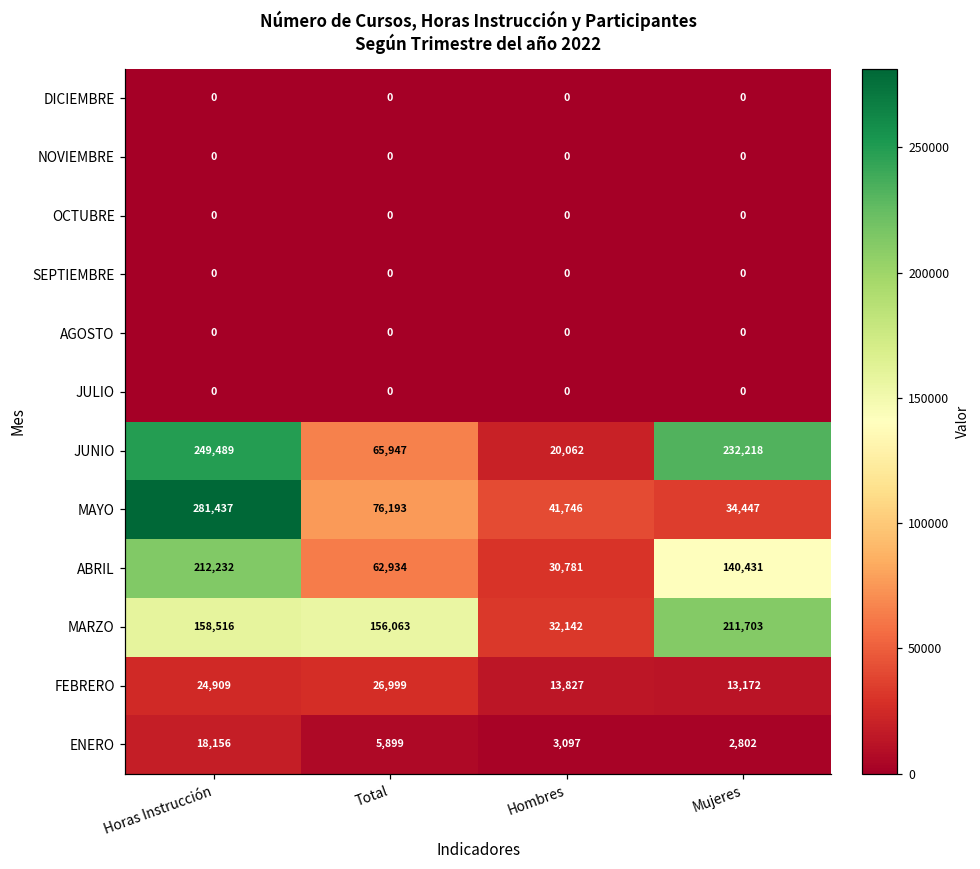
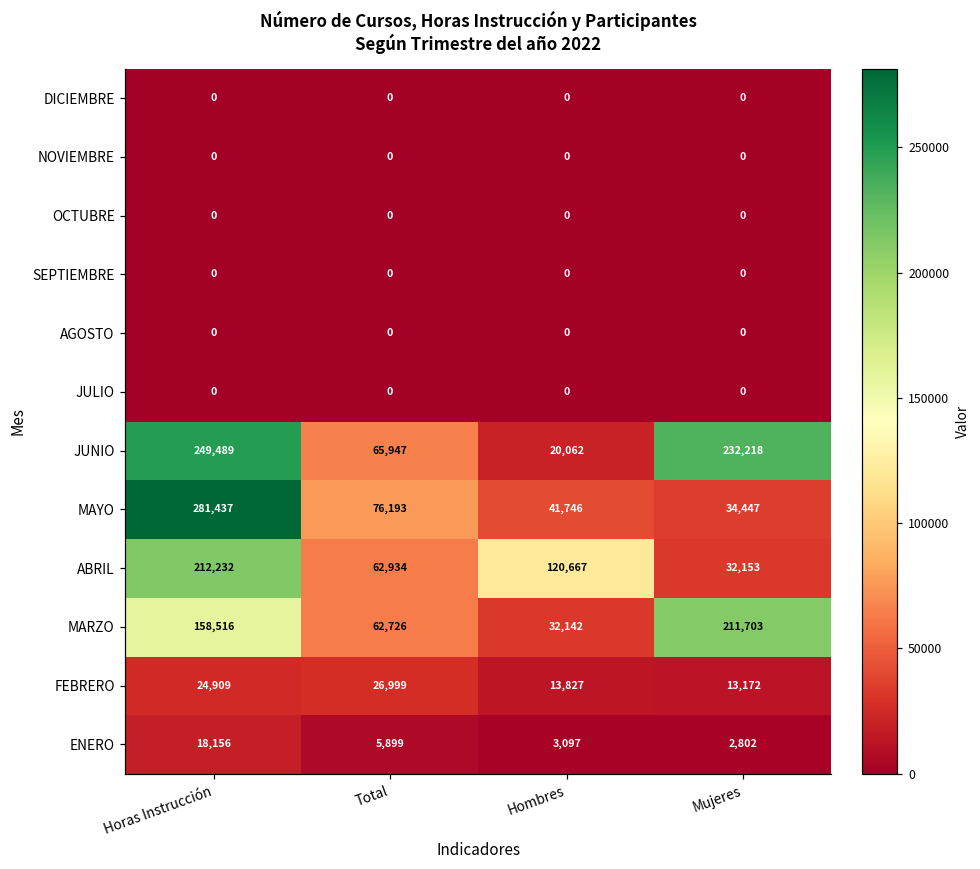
ABRIL, Hombres: 30,781 -> 120,667
ABRIL, Mujeres: 140,431 -> 32,153
MARZO, Total: 156,063 -> 62,726
